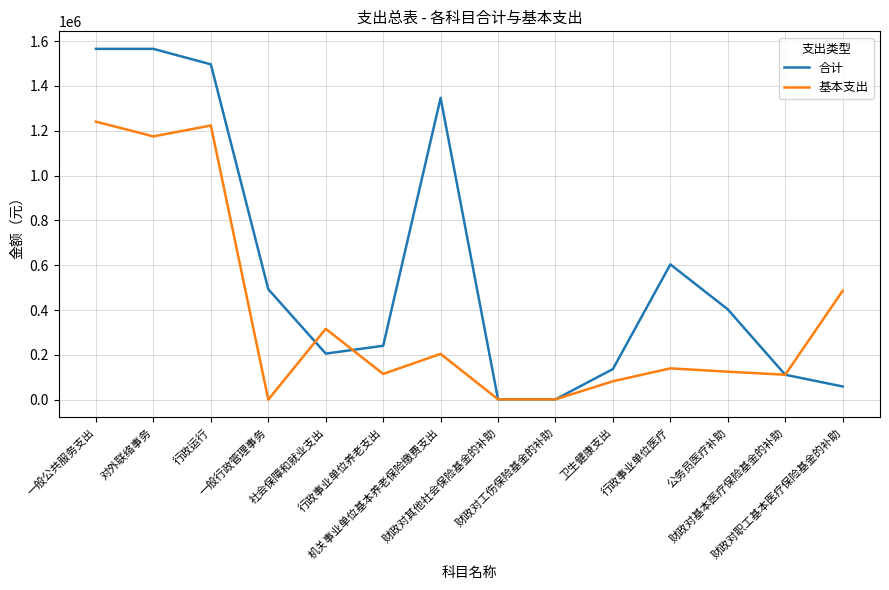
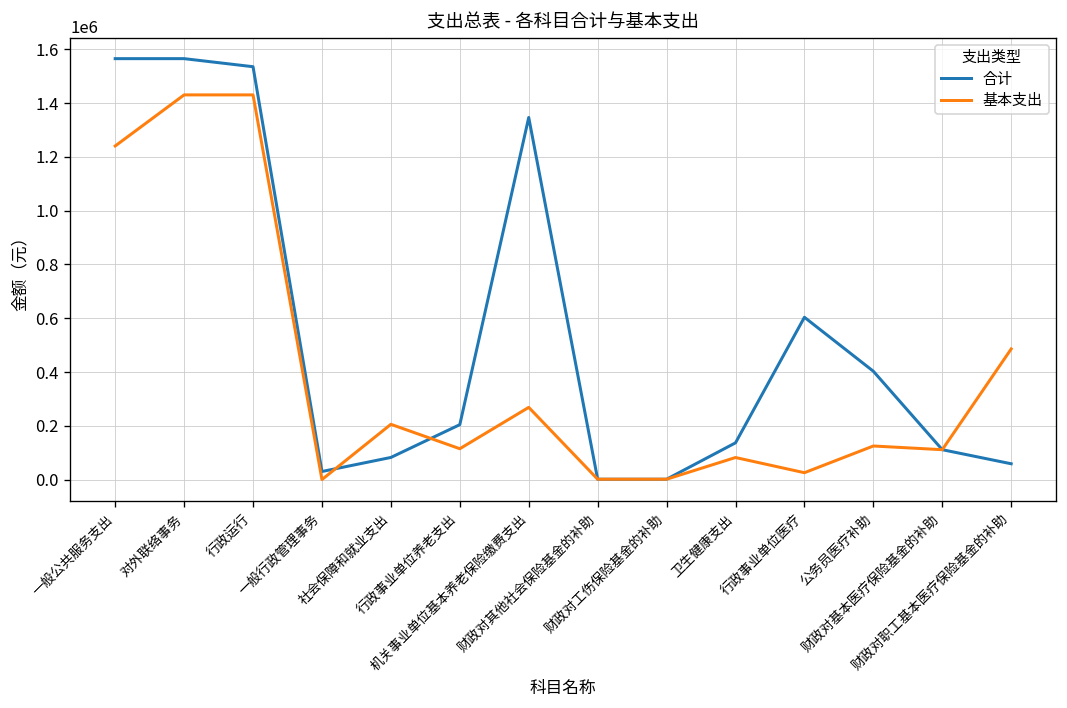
基本支出, 对外联络事务: 1170000 -> 1430000
合计, 行政运行: 1500000 -> 1540000
基本支出, 行政运行: 1220000 -> 1430000
合计, 一般行政管理事务: 490000 -> 30000
合计, 社会保障和就业支出: 210000 -> 80000
基本支出, 社会保障和就业支出: 320000 -> 210000
合计, 行政事业单位养老支出: 240000 -> 200000
基本支出, 机关事业单位基本养老保险缴费支出: 200000 -> 270000
基本支出, 行政事业单位医疗: 140000 -> 30000
